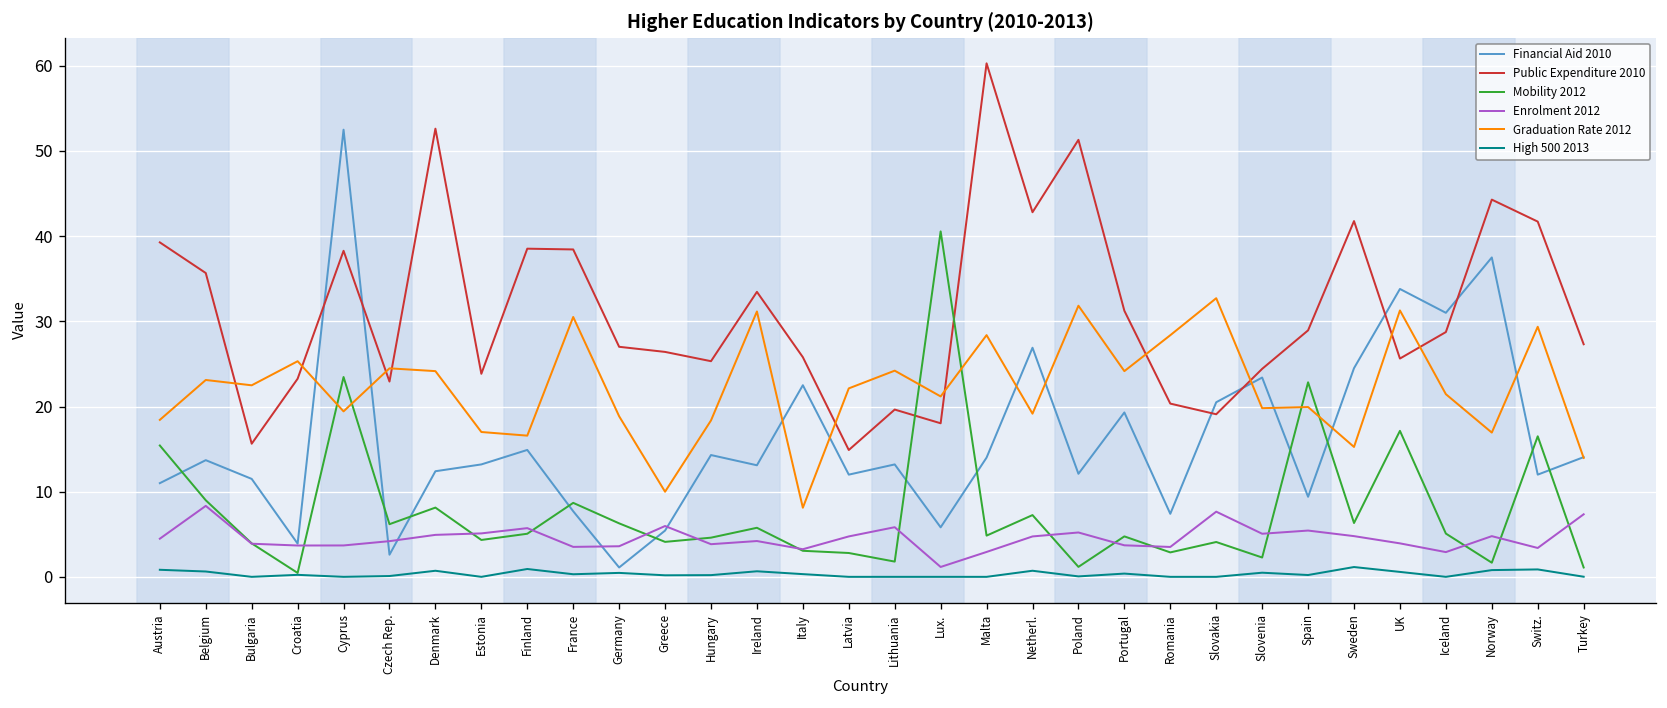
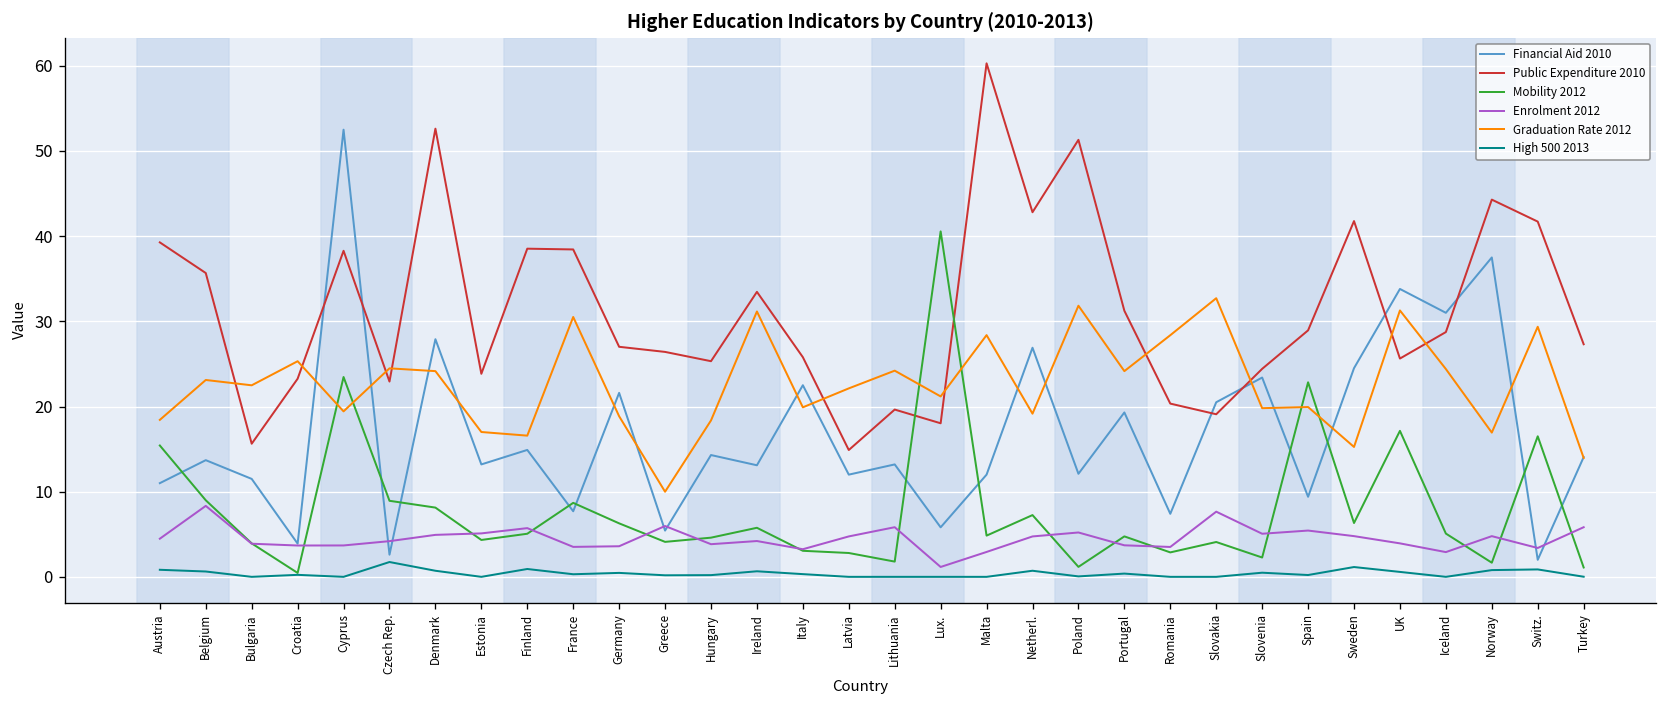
Mobility 2012, Czech Rep.: 6 -> 9
High 500 2013, Czech Rep.: 0 -> 2
Financial Aid 2010, Denmark: 12 -> 28
Financial Aid 2010, Germany: 1 -> 22
Graduation Rate 2012, Italy: 8 -> 20
Financial Aid 2010, Malta: 14 -> 12
Graduation Rate 2012, Iceland: 21 -> 24
Financial Aid 2010, Switz.: 12 -> 2
Enrolment 2012, Turkey: 7 -> 6
